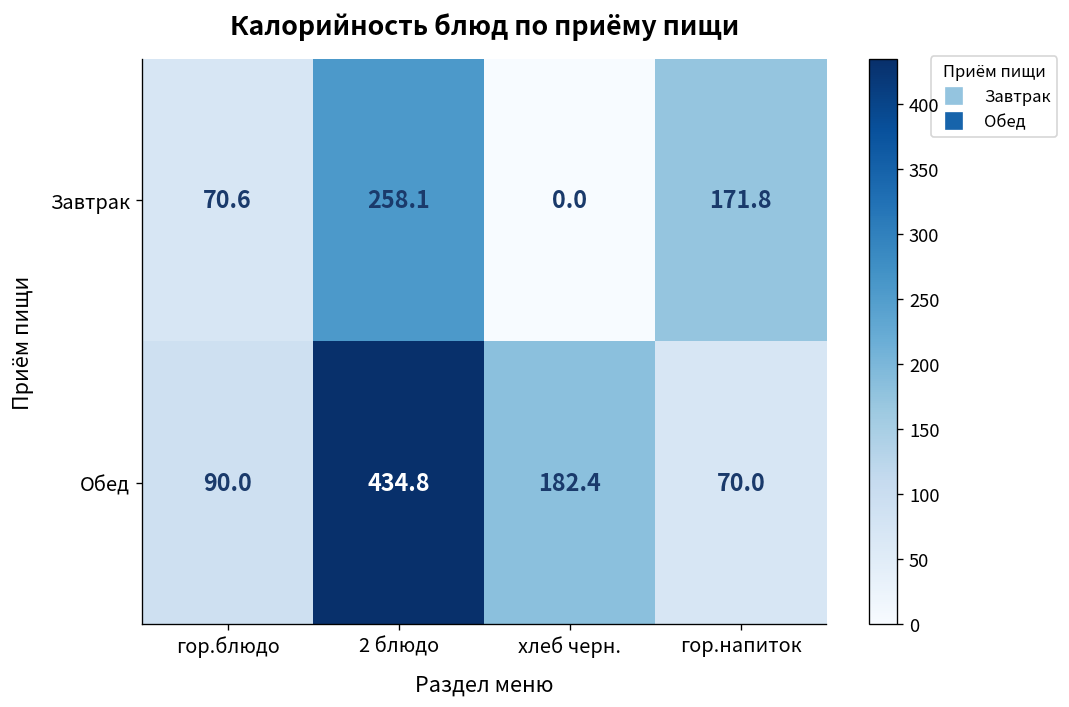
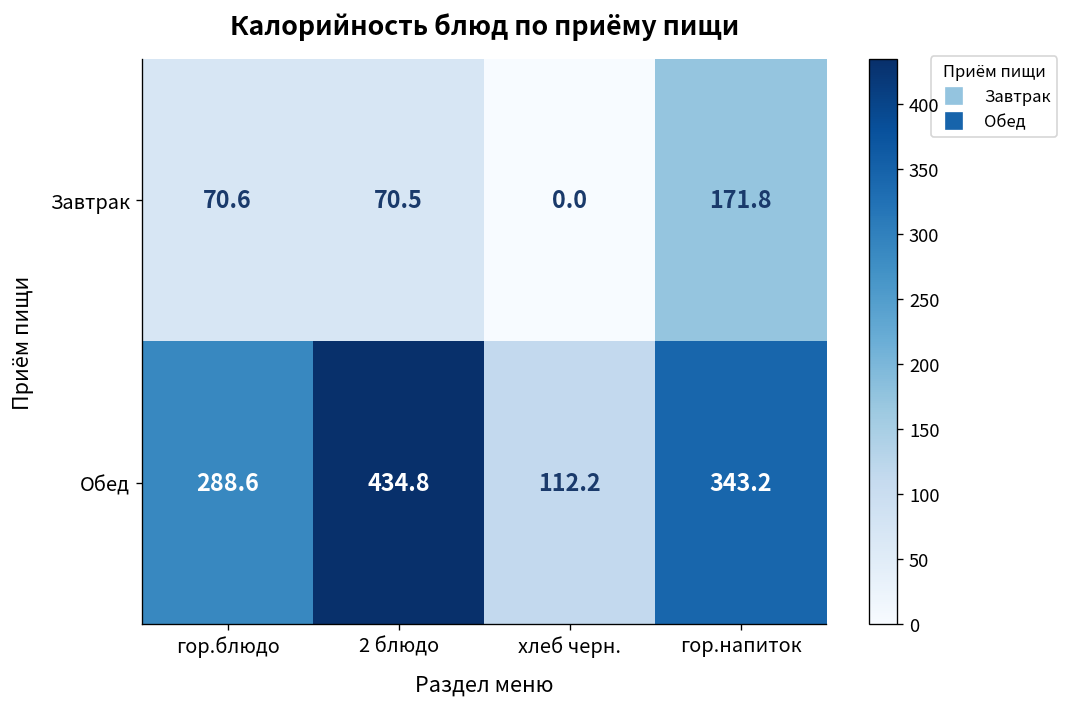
Завтрак, 2 блюдо: 258.1 -> 70.5
Обед, гор.блюдо: 90.0 -> 288.6
Обед, хлеб черн.: 182.4 -> 112.2
Обед, гор.напиток: 70.0 -> 343.2
